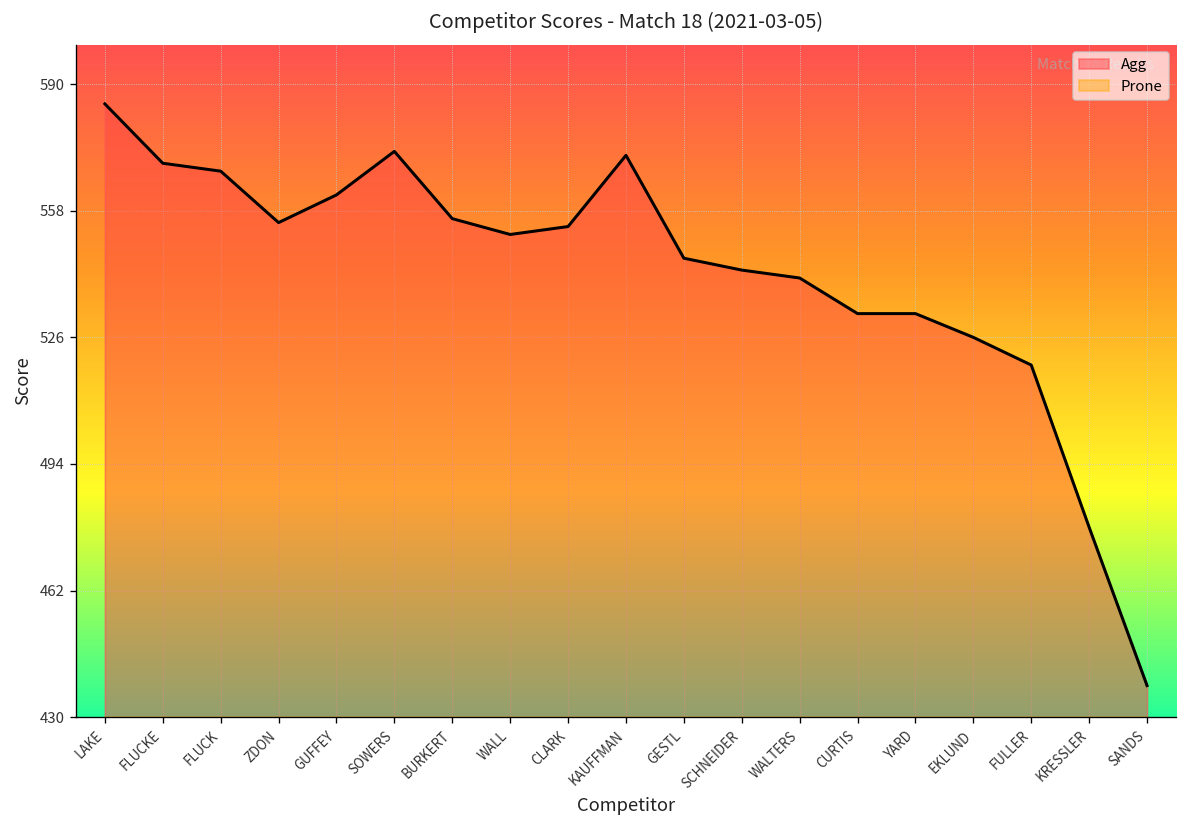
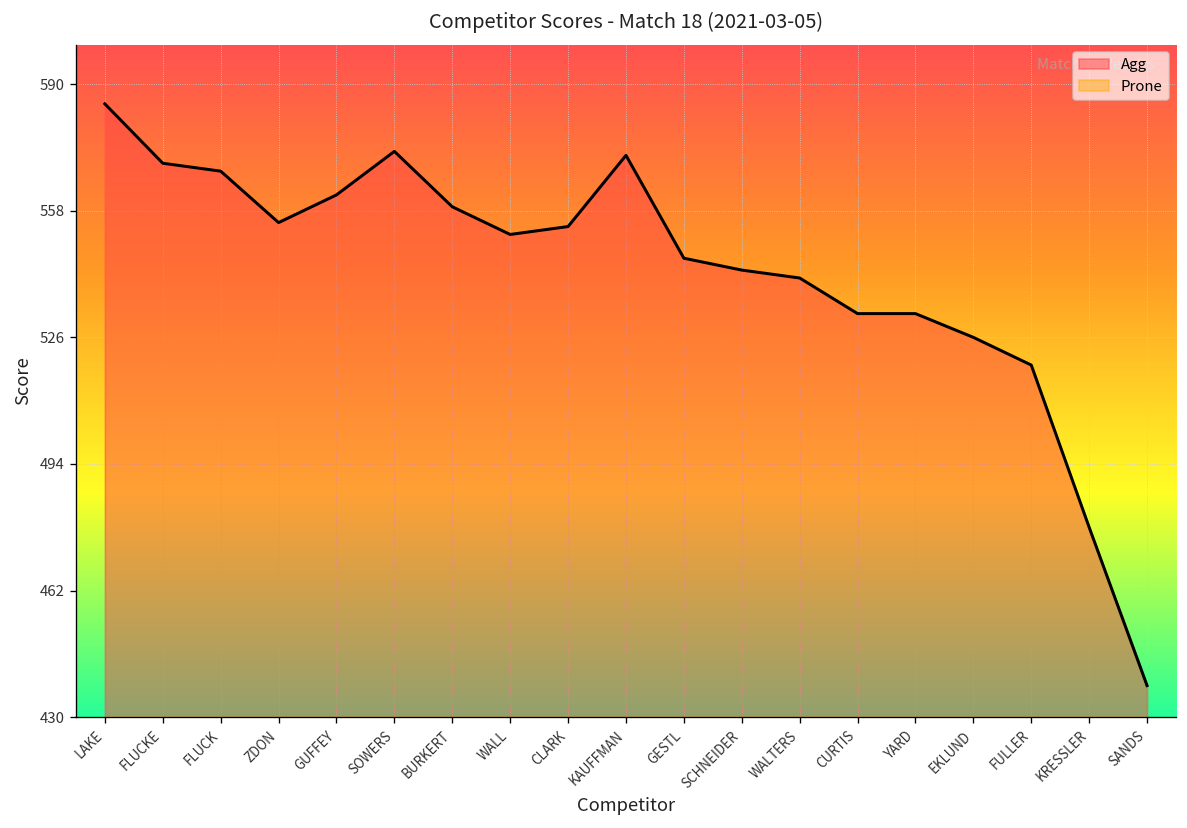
Agg, BURKERT: 556 -> 559
